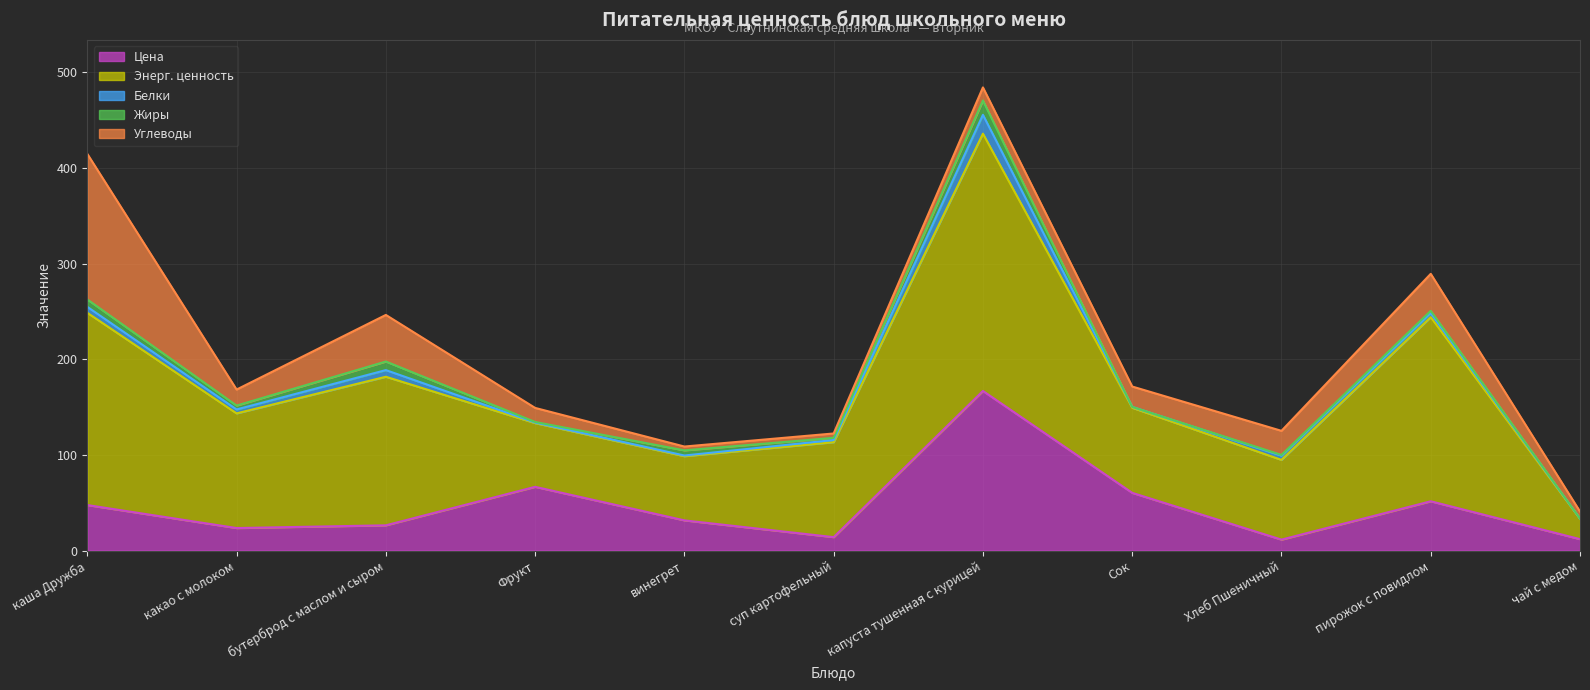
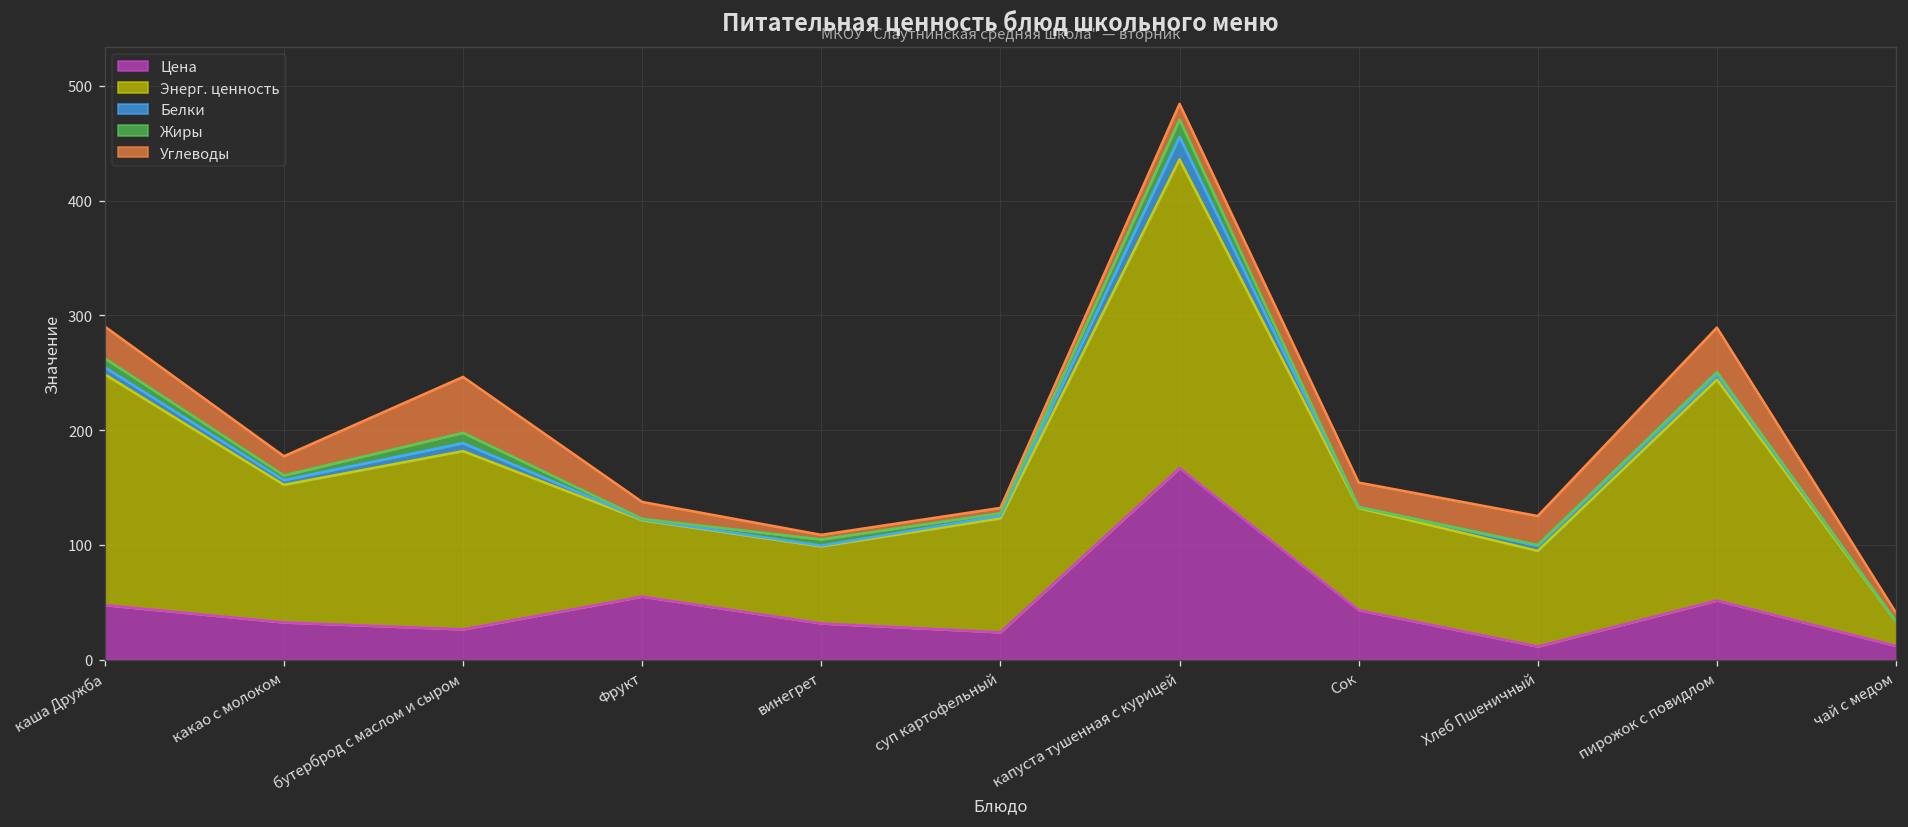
Углеводы, каша Дружба: 150 -> 30
Цена, какао с молоком: 20 -> 30
Цена, Фрукт: 70 -> 60
Цена, суп картофельный: 10 -> 20
Цена, Сок: 60 -> 40
